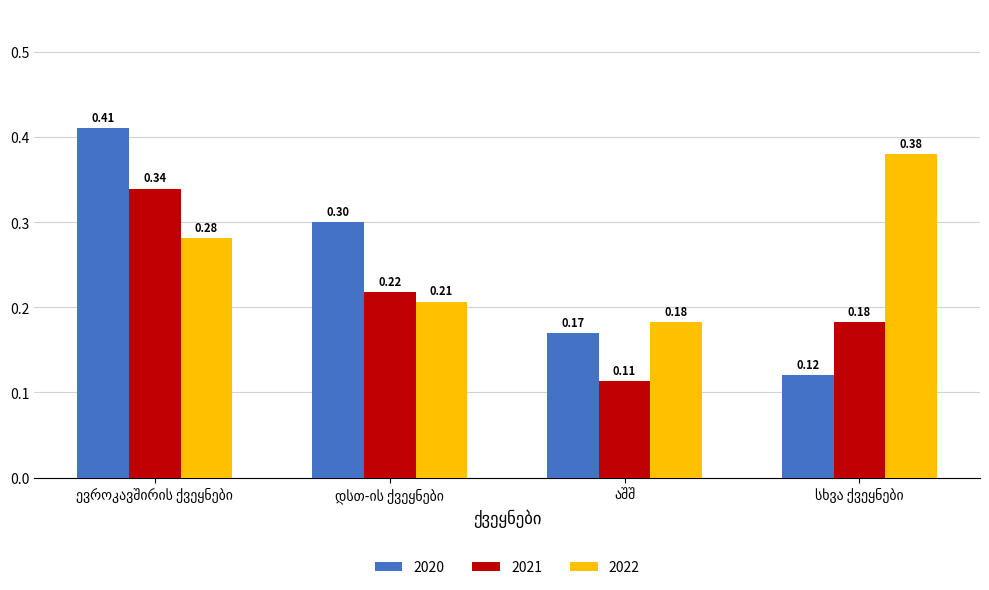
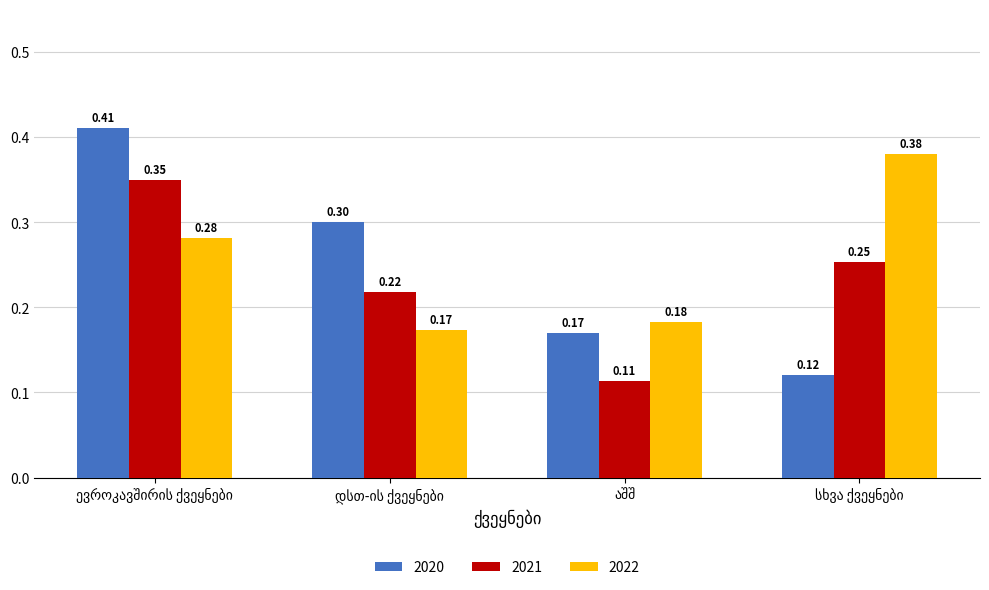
2021, ევროკავშირის ქვეყნები: 0.34 -> 0.35
2022, დსთ-ის ქვეყნები: 0.21 -> 0.17
2021, სხვა ქვეყნები: 0.18 -> 0.25
